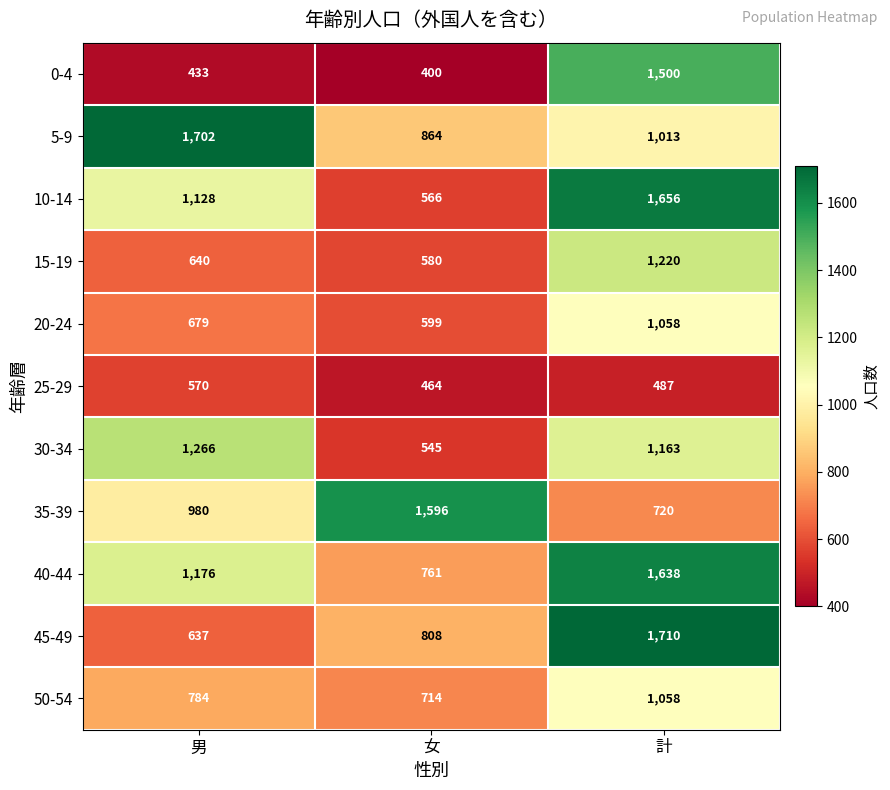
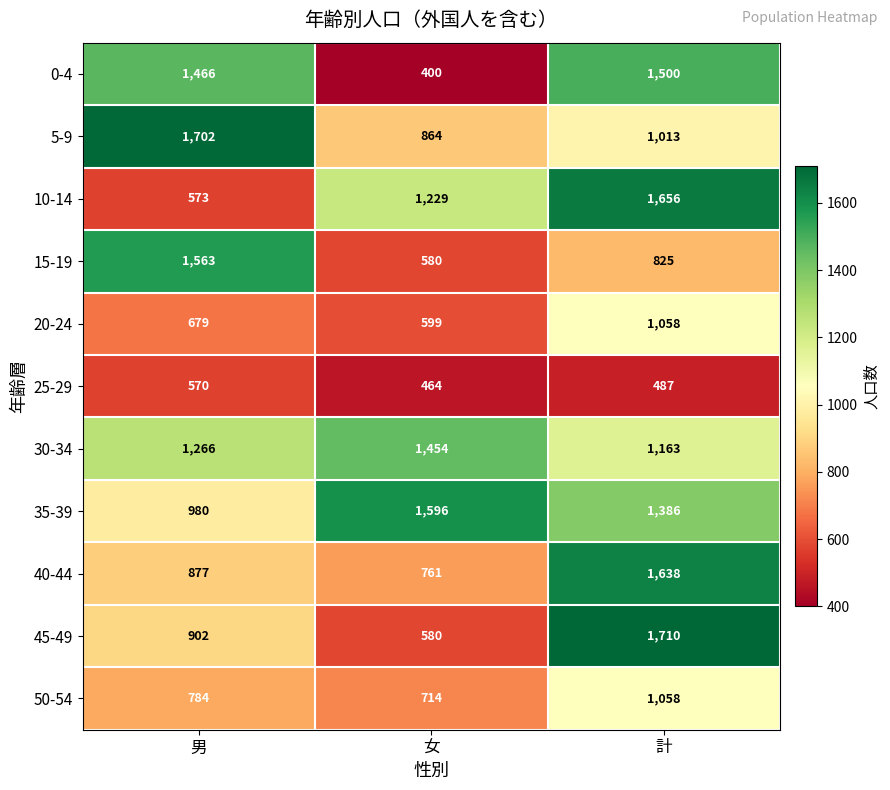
0-4, 男: 433 -> 1,466
10-14, 男: 1,128 -> 573
10-14, 女: 566 -> 1,229
15-19, 男: 640 -> 1,563
15-19, 計: 1,220 -> 825
30-34, 女: 545 -> 1,454
35-39, 計: 720 -> 1,386
40-44, 男: 1,176 -> 877
45-49, 男: 637 -> 902
45-49, 女: 808 -> 580
